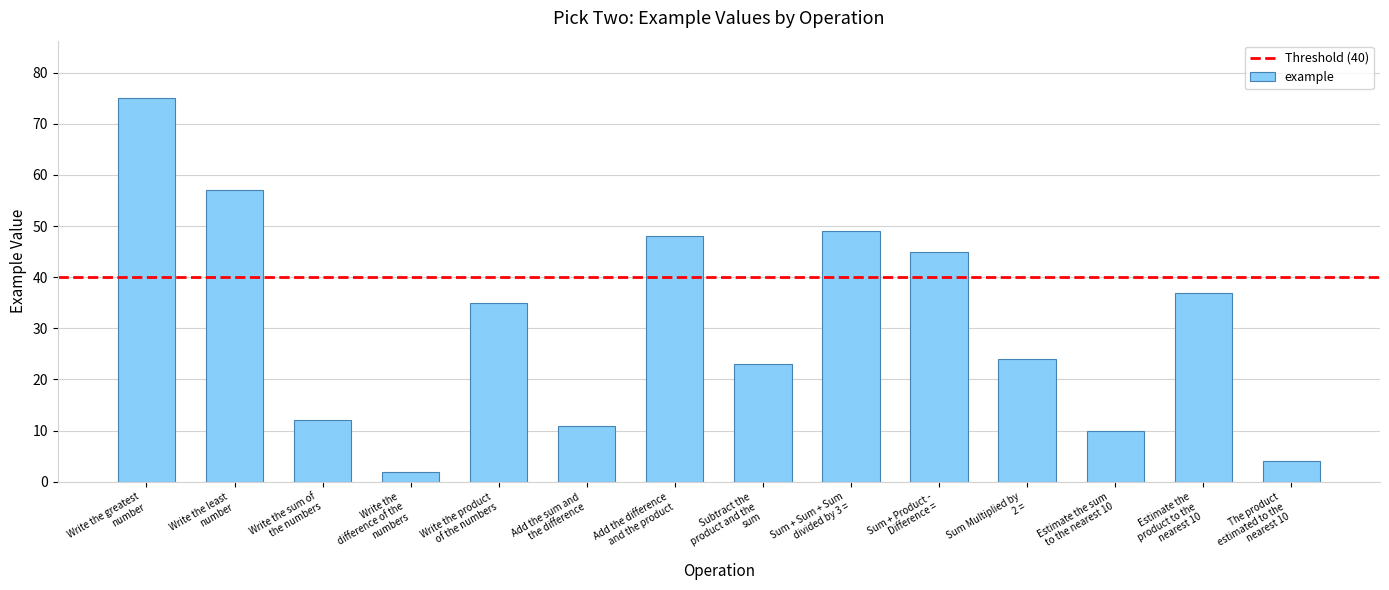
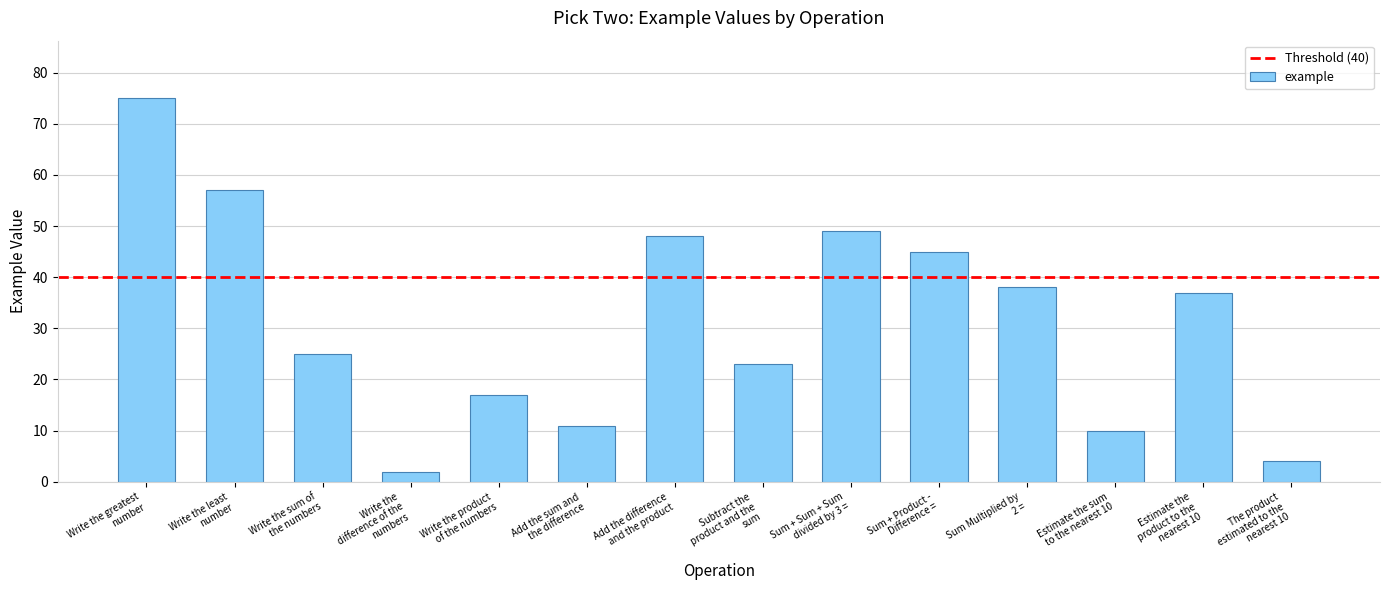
Write the sum of the numbers: 12 -> 25
Write the product of the numbers: 35 -> 17
Sum Multiplied by 2 =: 24 -> 38
